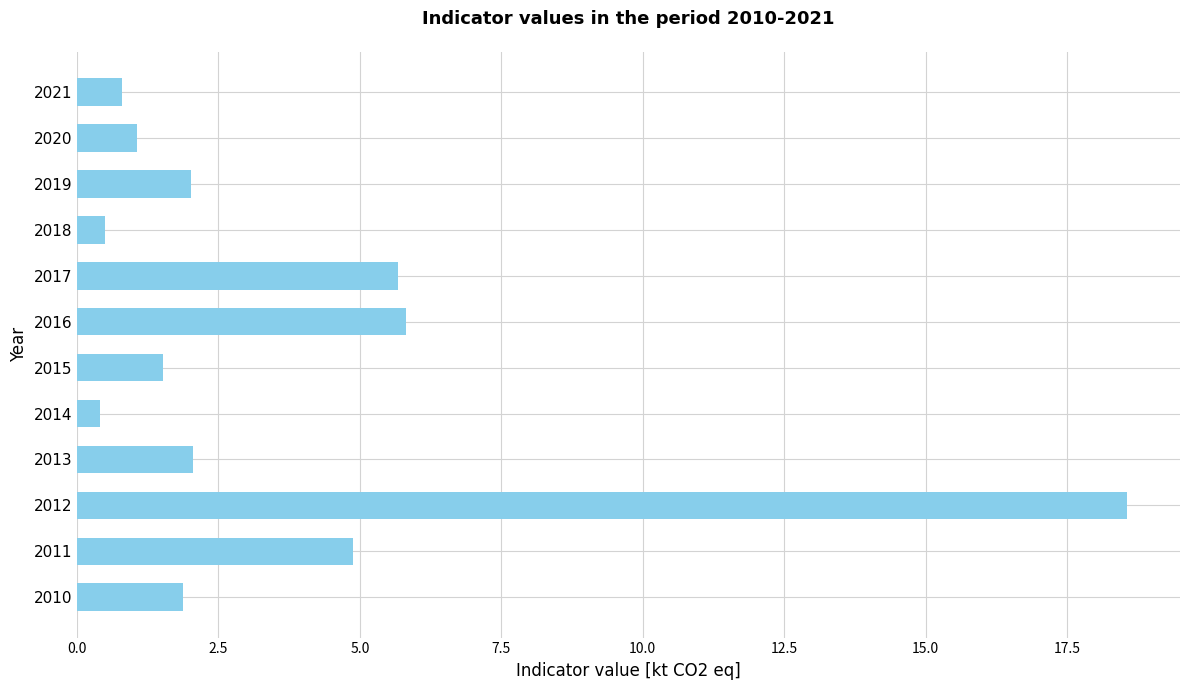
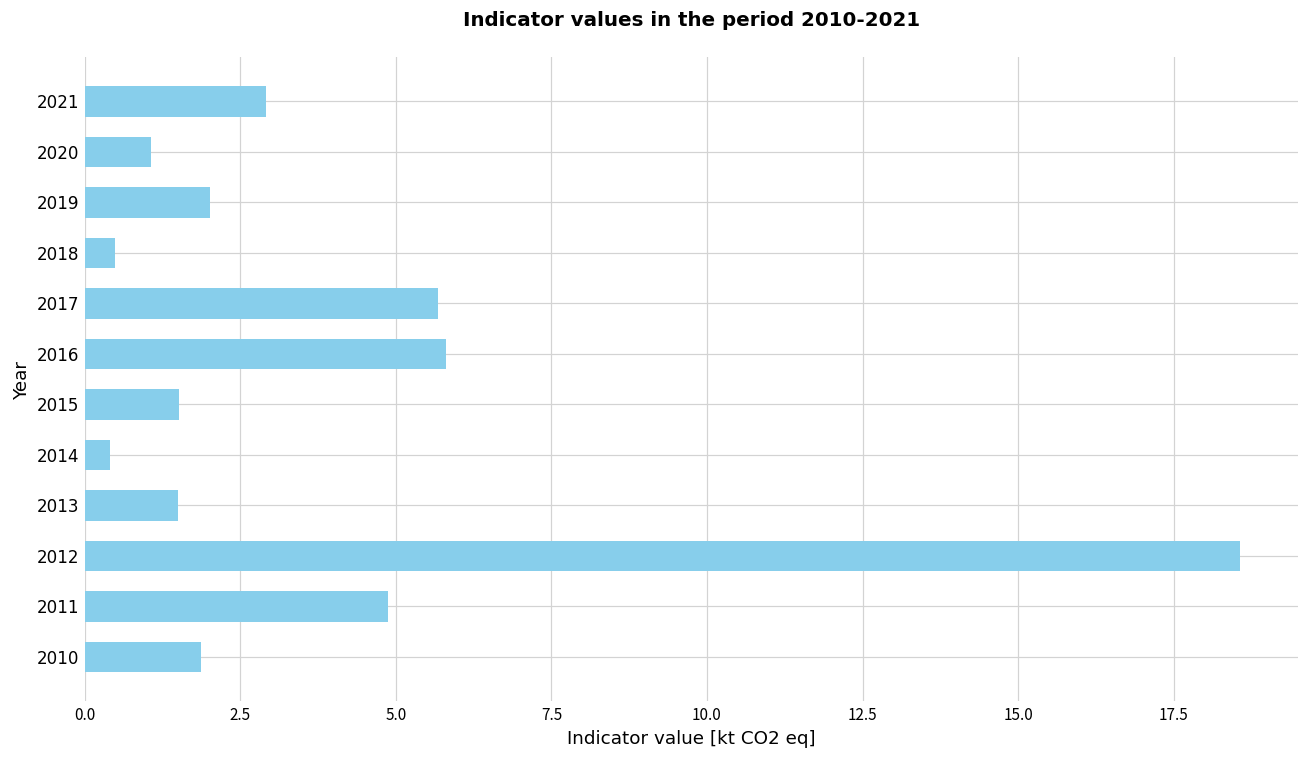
2021: 0.8 -> 2.9
2013: 2.0 -> 1.5
